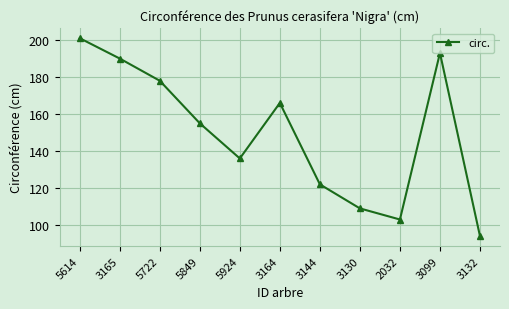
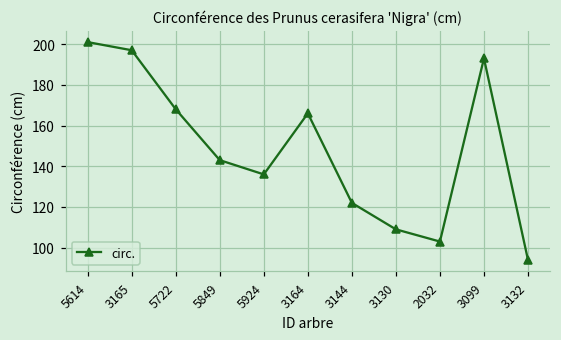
3165: 190 -> 197
5722: 178 -> 168
5849: 155 -> 143
